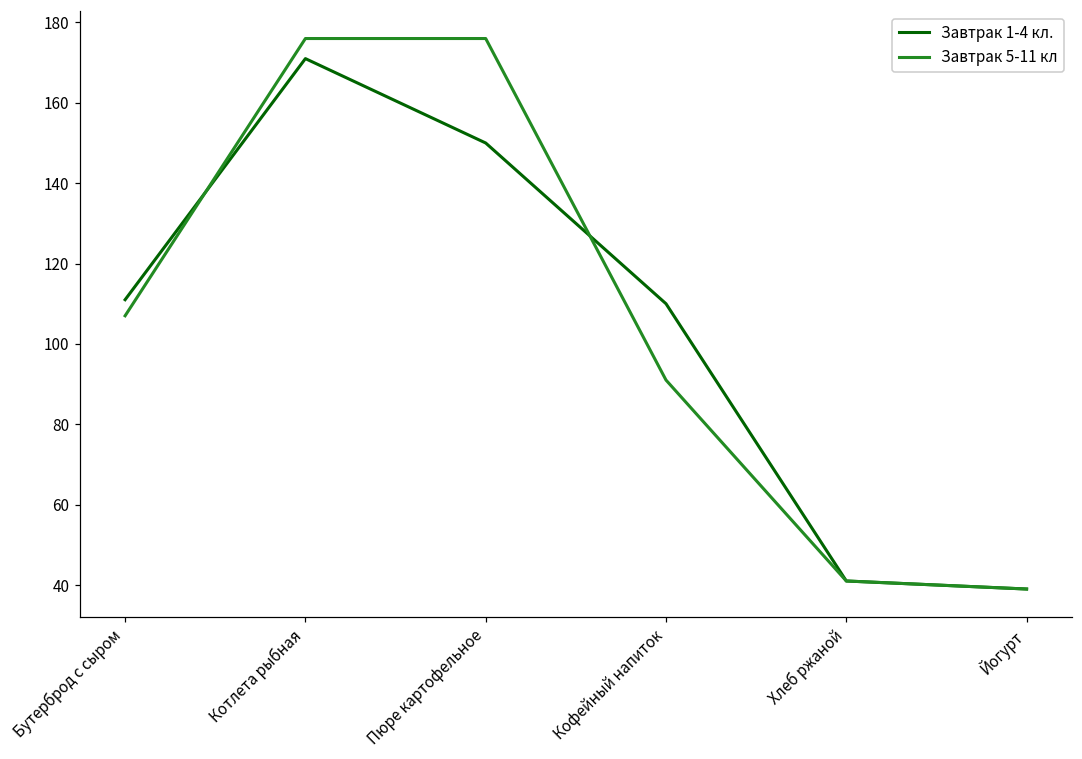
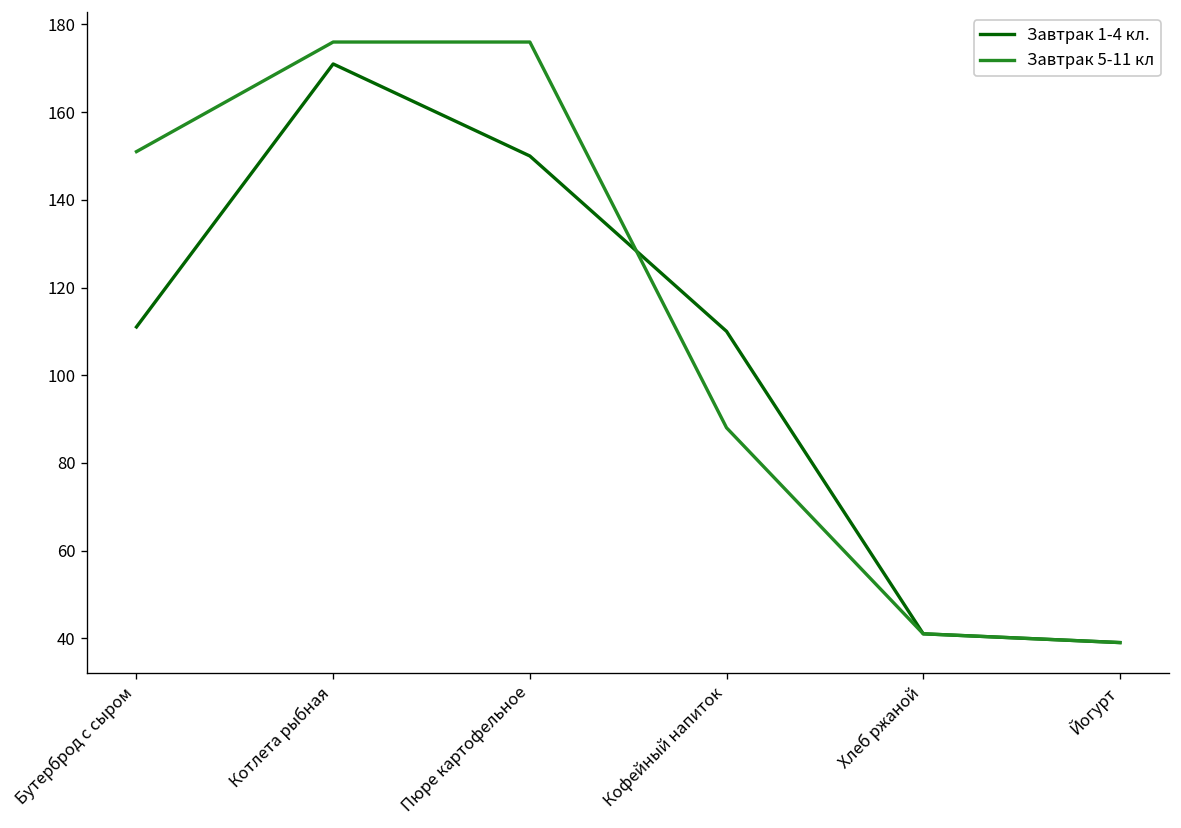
Завтрак 5-11 кл, Бутерброд с сыром: 107 -> 151
Завтрак 5-11 кл, Кофейный напиток: 91 -> 88
